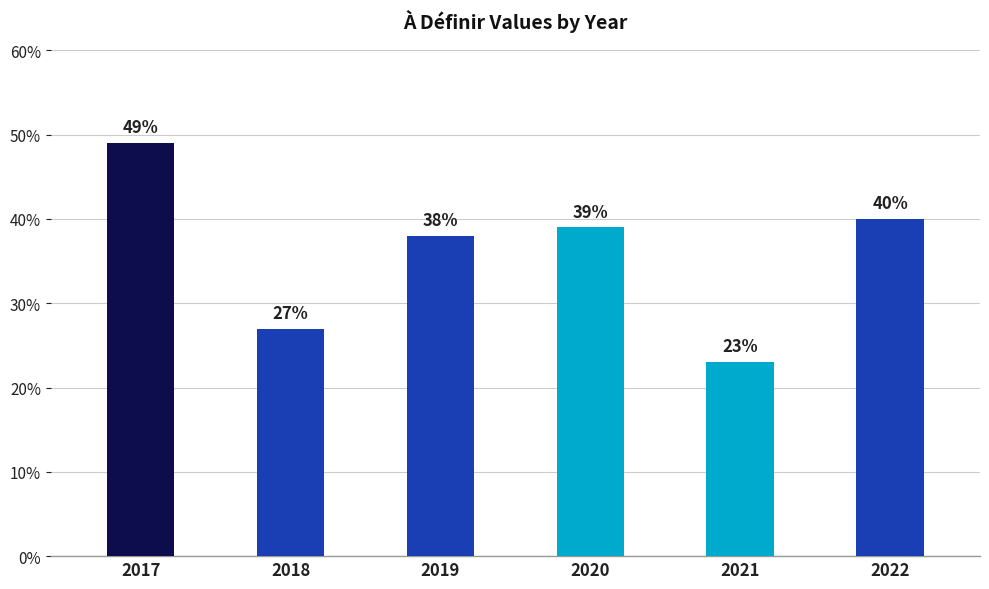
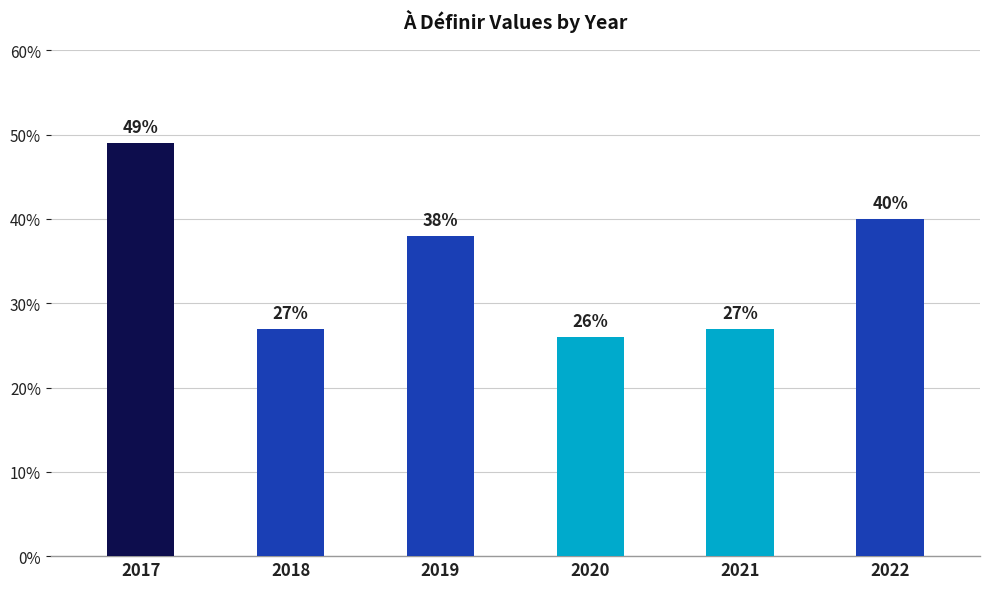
2020: 39% -> 26%
2021: 23% -> 27%
